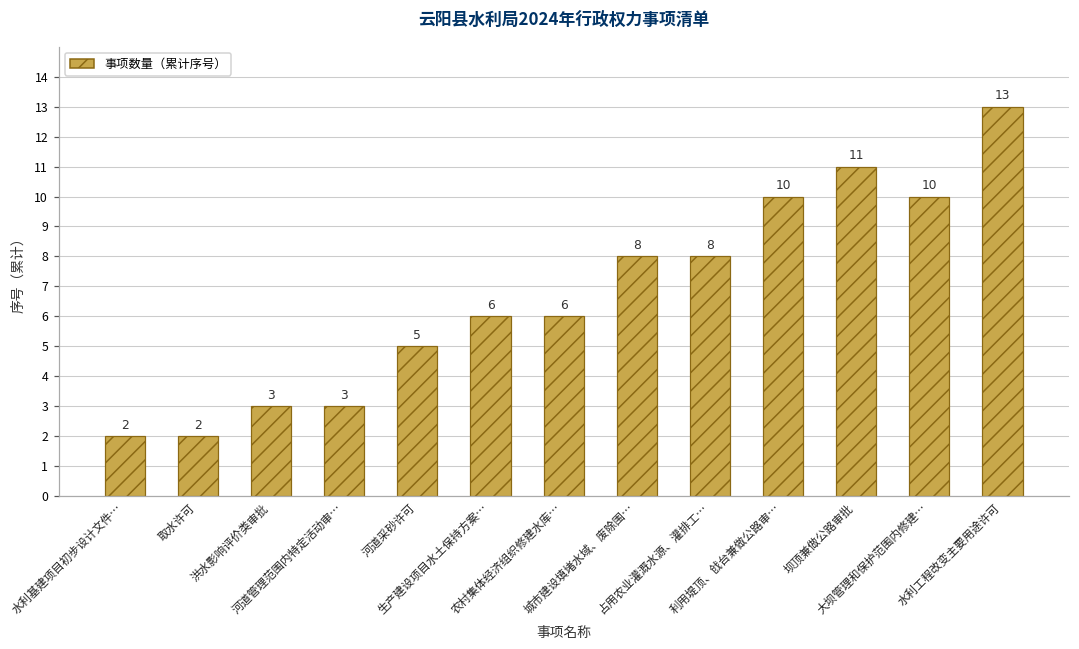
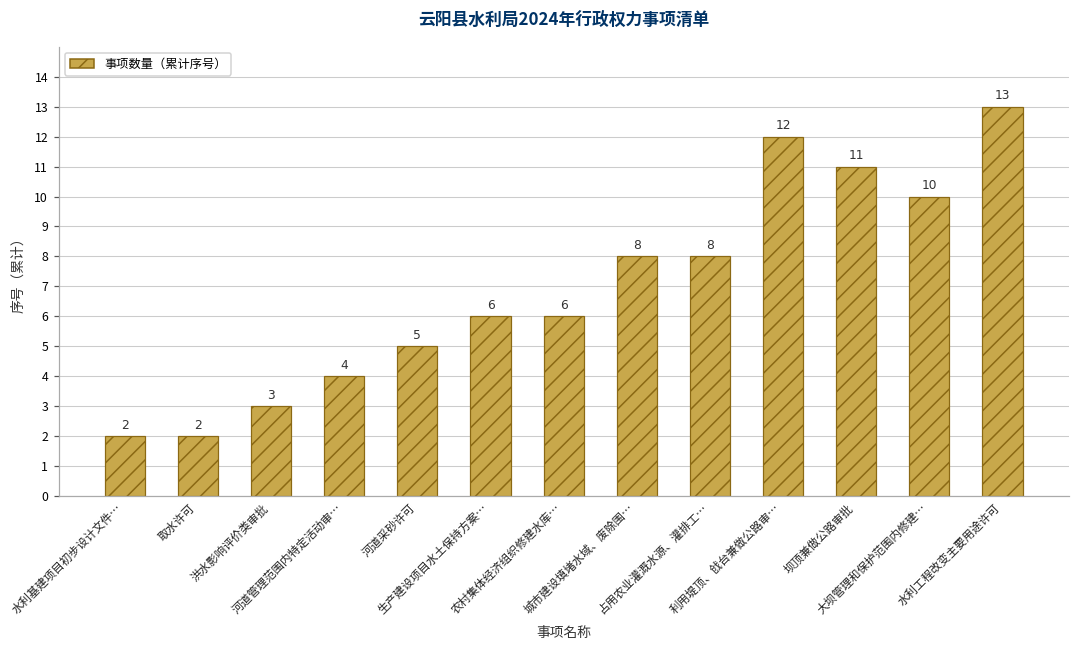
河道管理范围内特定活动审…: 3 -> 4
利用堤顶、戗台兼做公路审…: 10 -> 12
